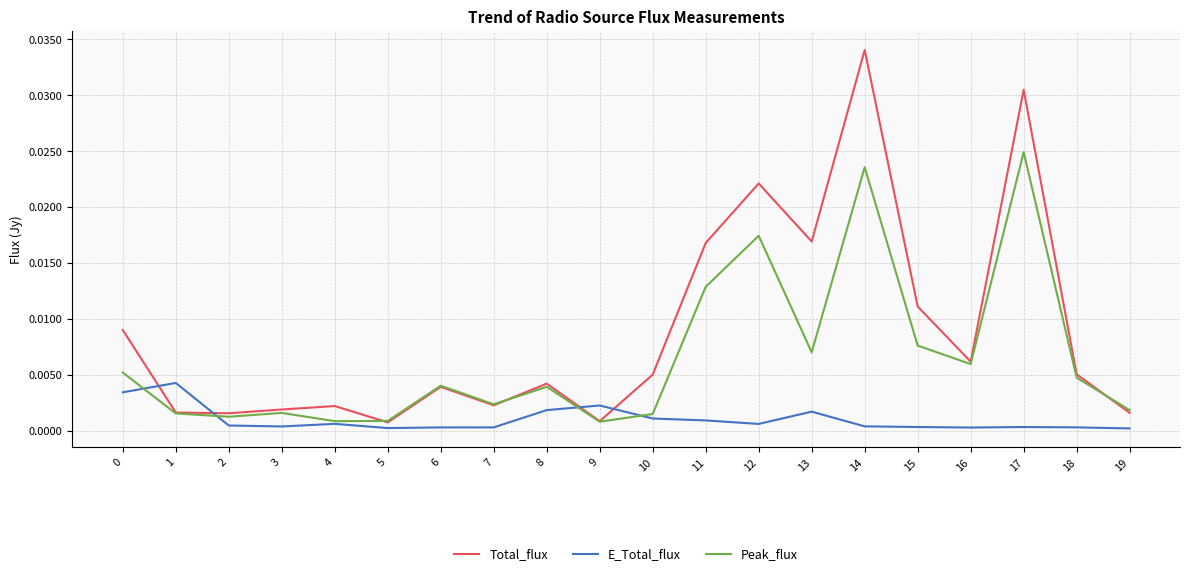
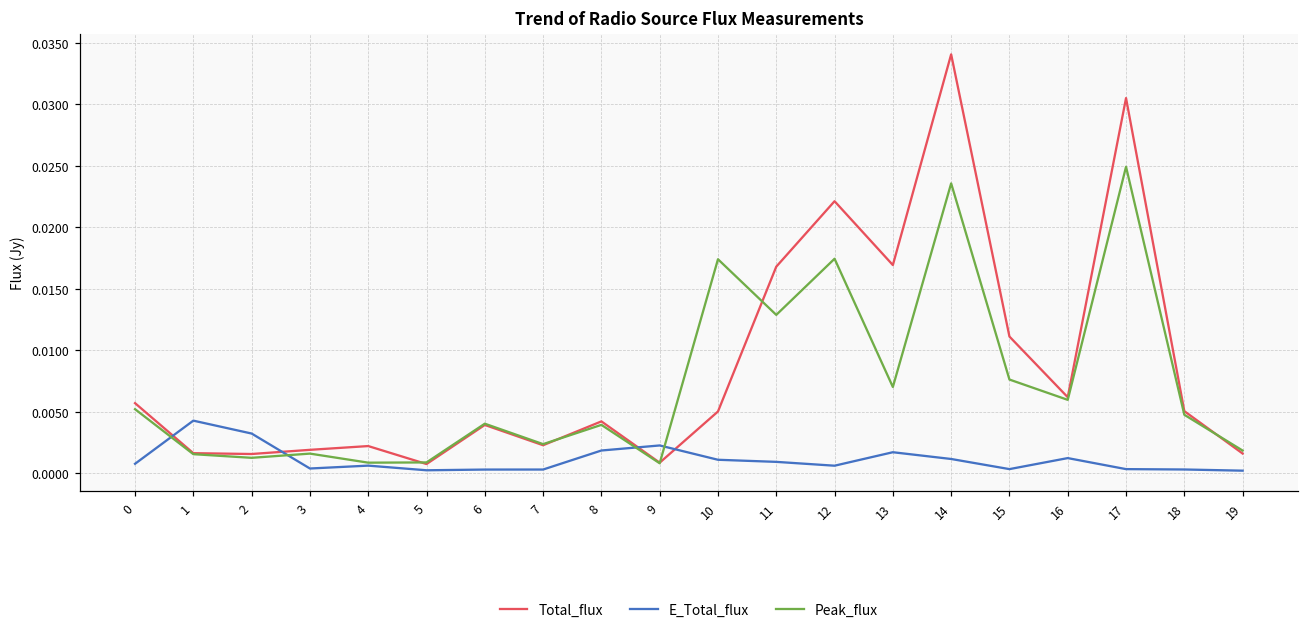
Total_flux, 0: 0.0090 -> 0.0057
E_Total_flux, 0: 0.0035 -> 0.0008
E_Total_flux, 2: 0.0005 -> 0.0032
Peak_flux, 10: 0.0015 -> 0.0174
E_Total_flux, 14: 0.0004 -> 0.0012
E_Total_flux, 16: 0.0003 -> 0.0012
